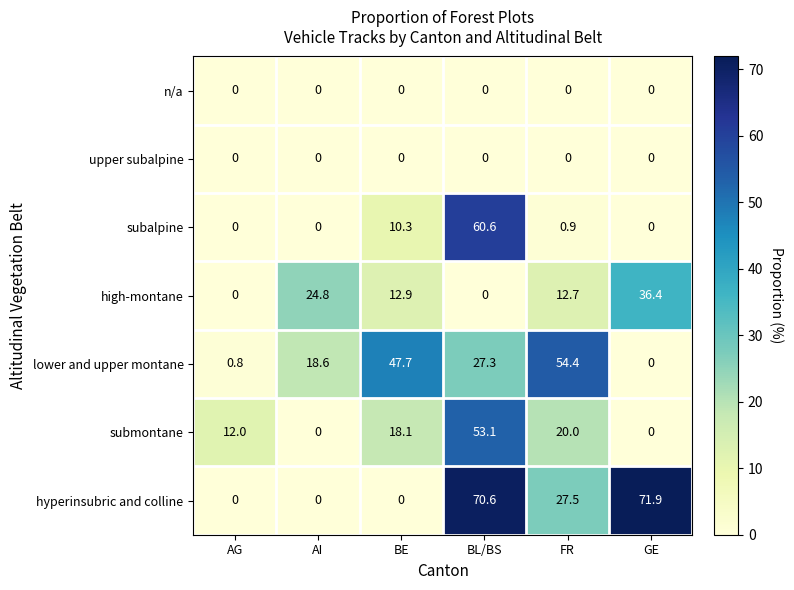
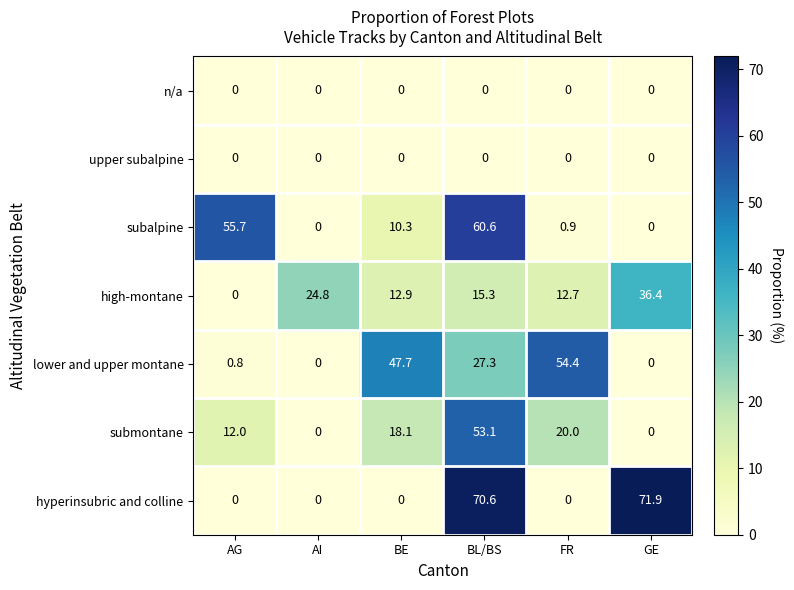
subalpine, AG: 0 -> 55.7
high-montane, BL/BS: 0 -> 15.3
lower and upper montane, AI: 18.6 -> 0
hyperinsubric and colline, FR: 27.5 -> 0
